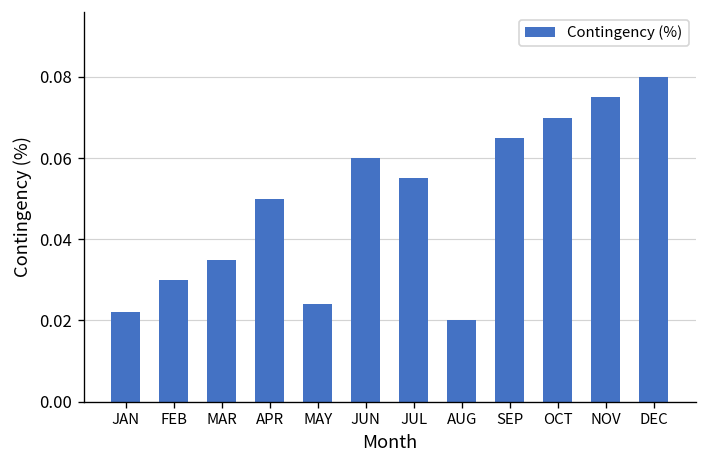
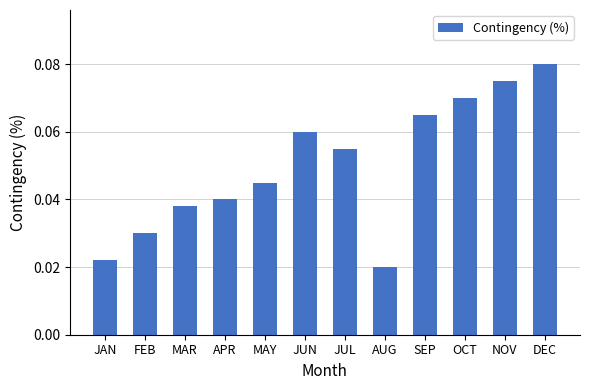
MAR: 0.035 -> 0.038
APR: 0.05 -> 0.04
MAY: 0.024 -> 0.045
